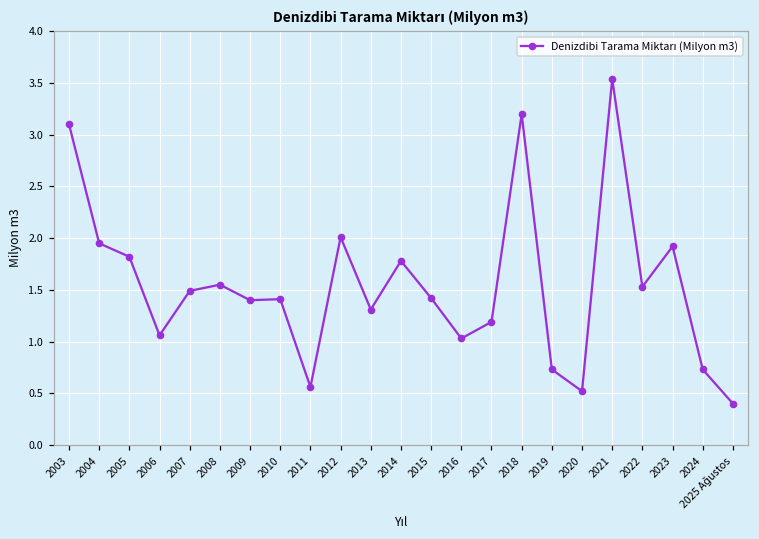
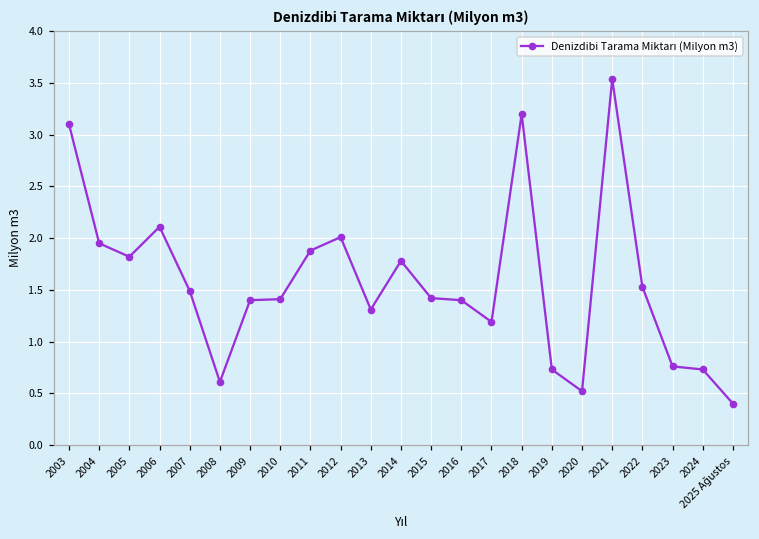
2006: 1.1 -> 2.1
2008: 1.6 -> 0.6
2011: 0.6 -> 1.9
2016: 1.0 -> 1.4
2023: 1.9 -> 0.8
